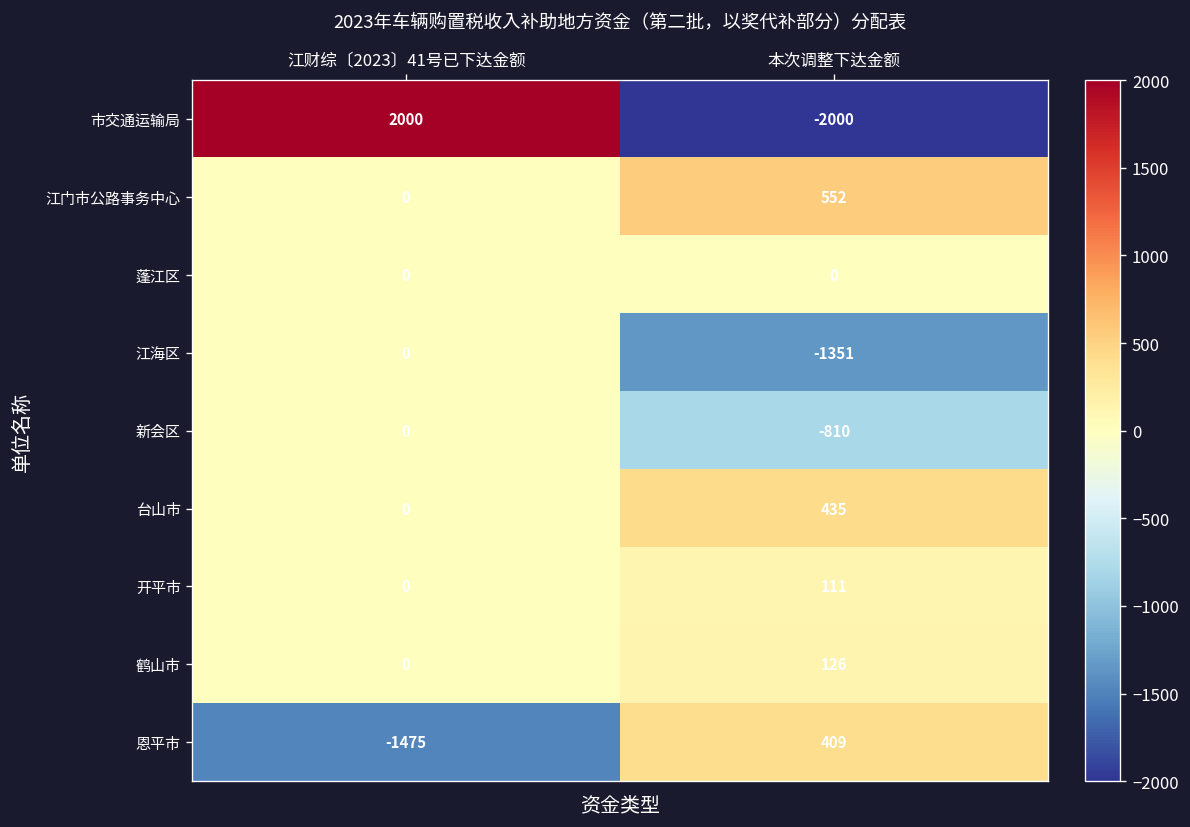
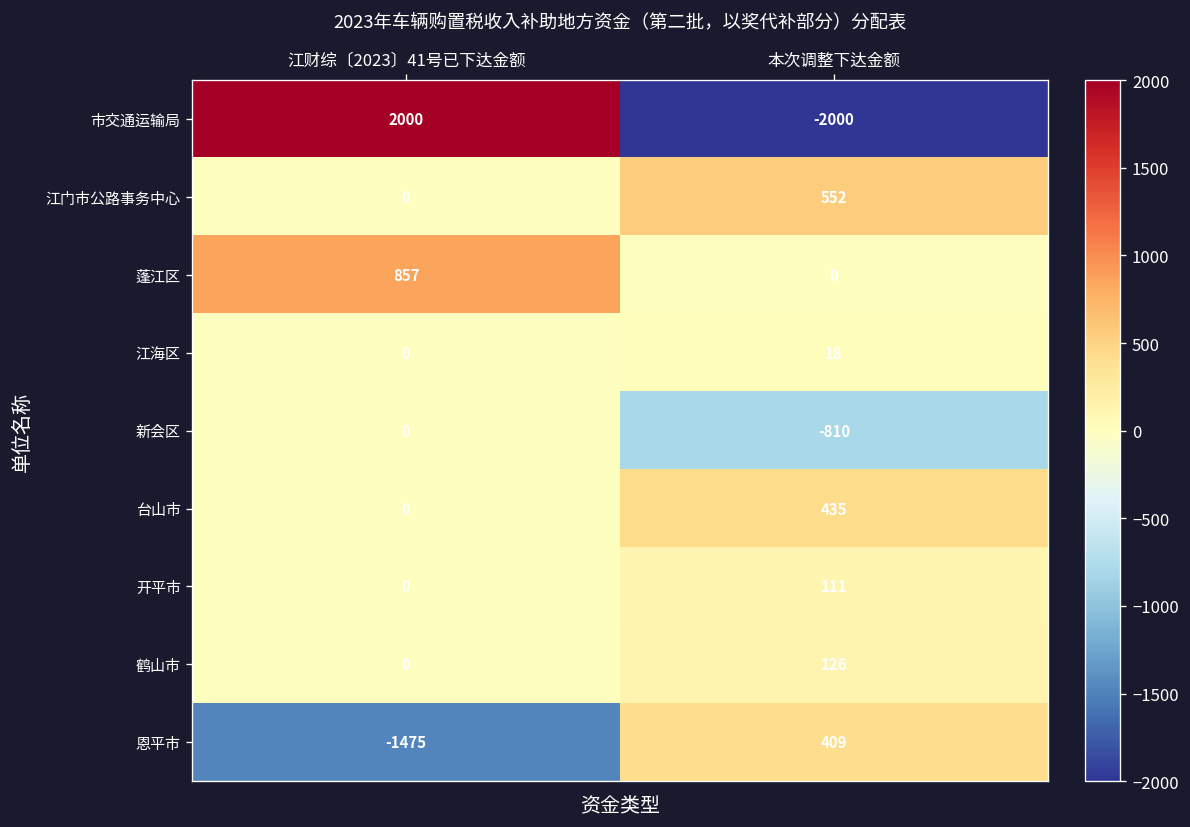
蓬江区, 江财综〔2023〕41号已下达金额: 0 -> 857
江海区, 本次调整下达金额: -1351 -> 18
